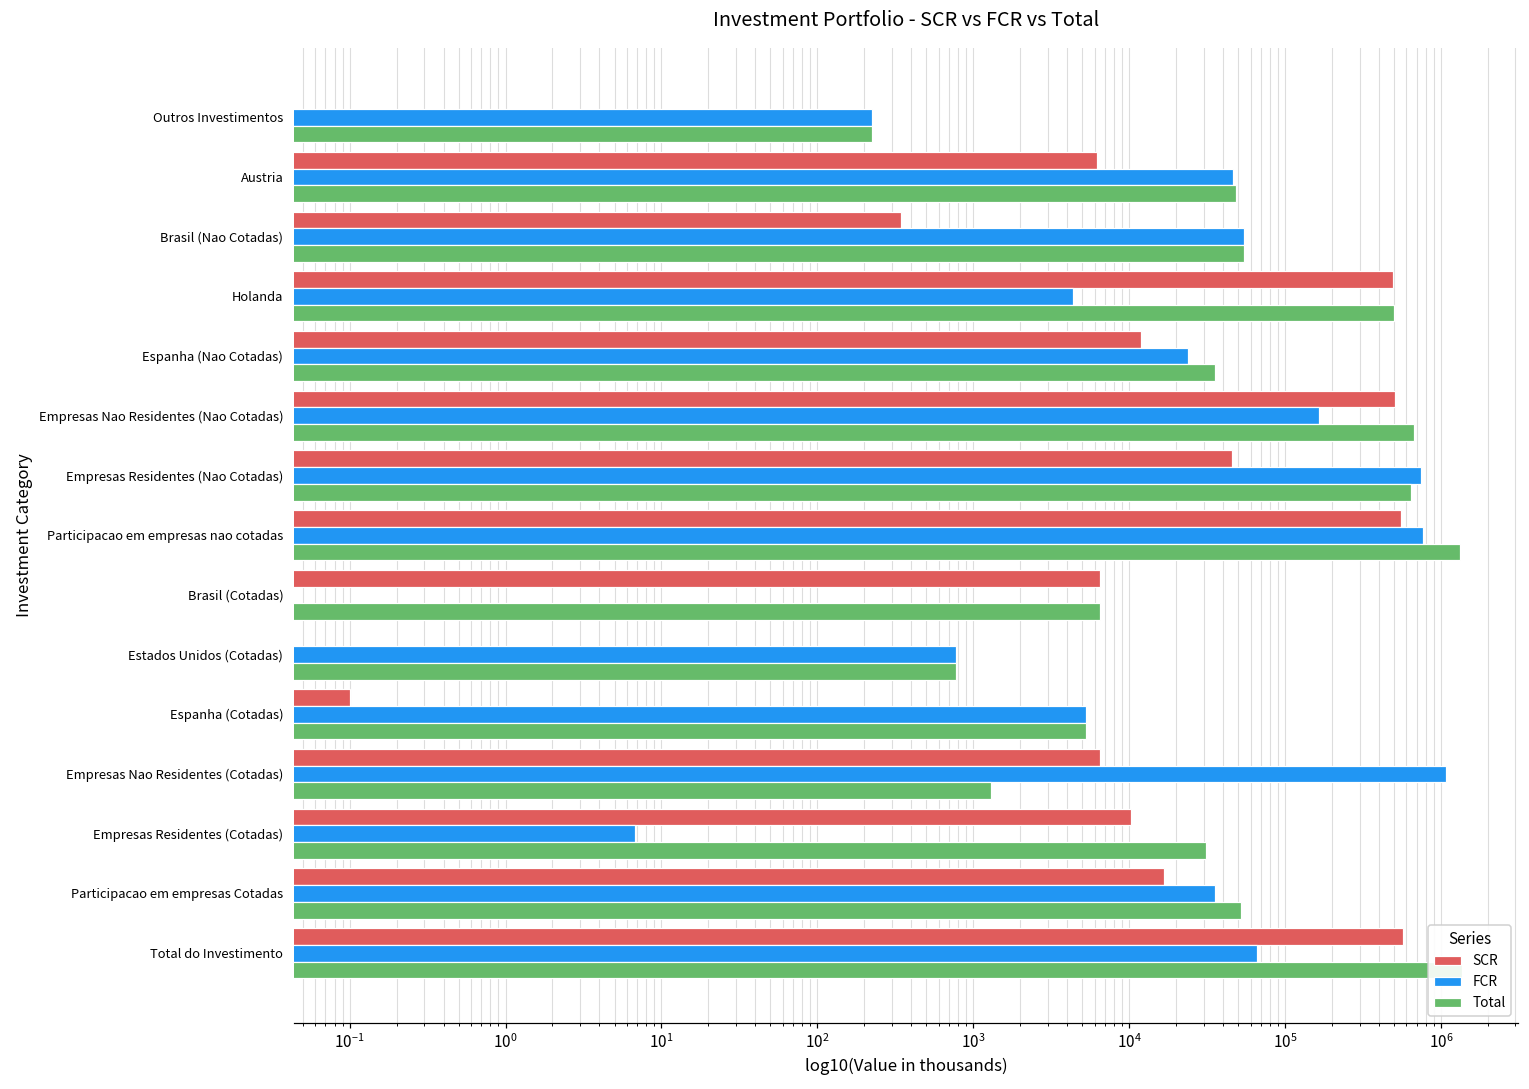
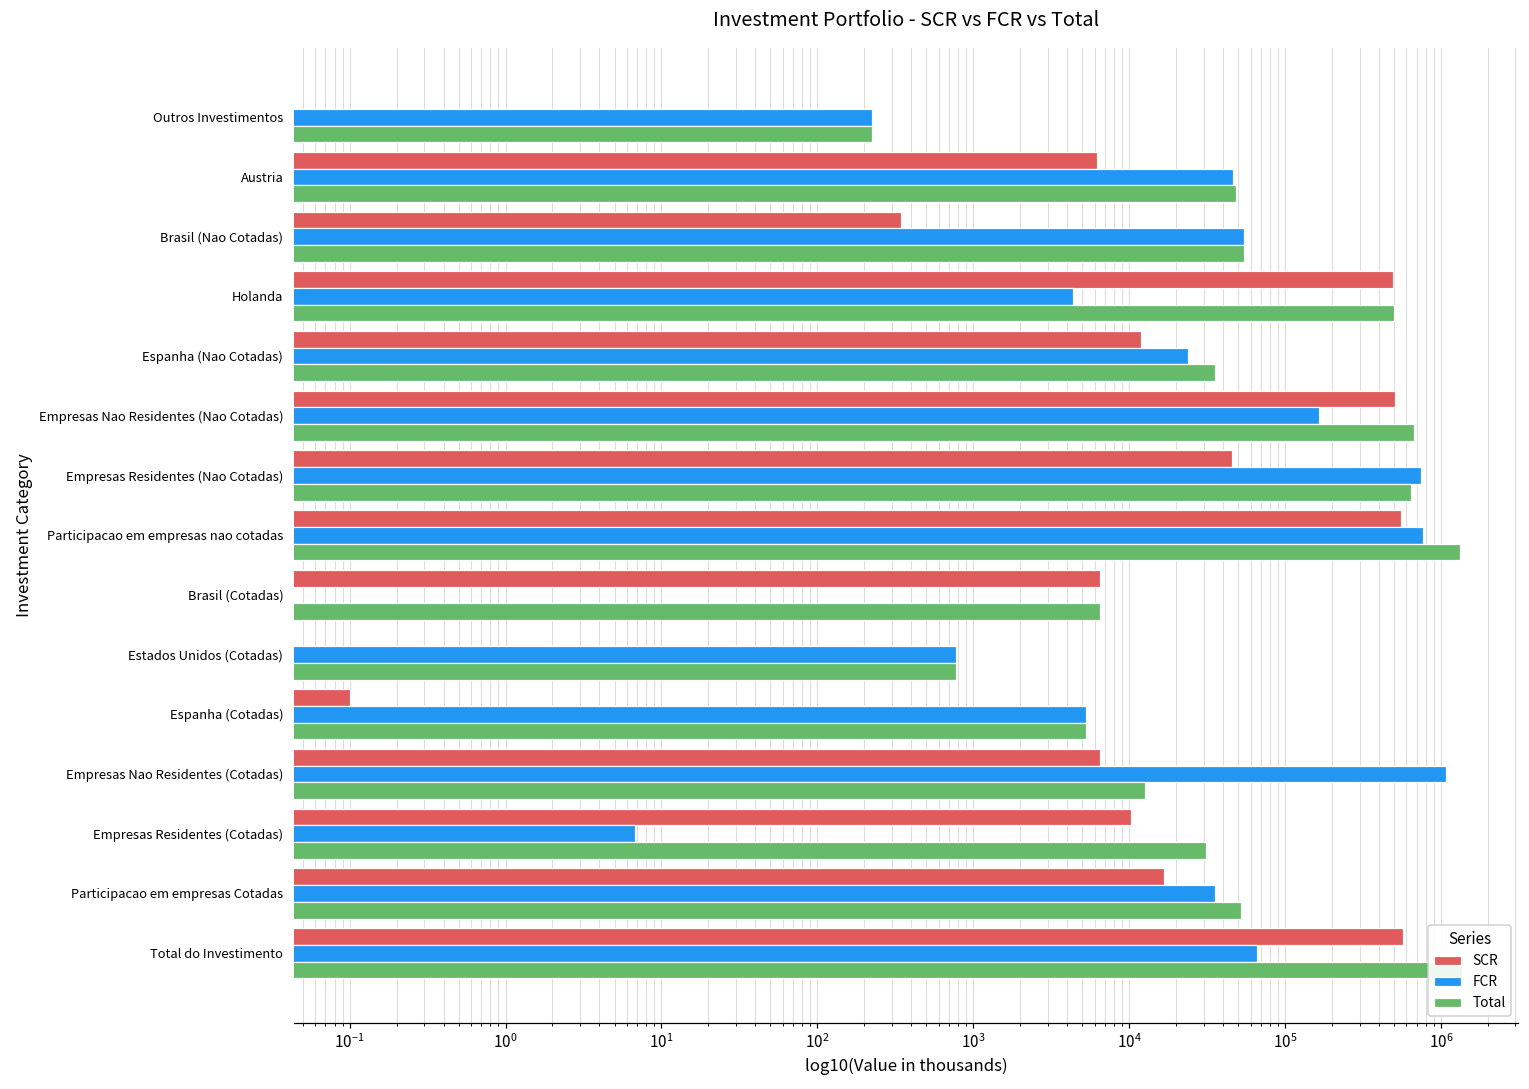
Total, Empresas Nao Residentes (Cotadas): 1300 -> 13000
